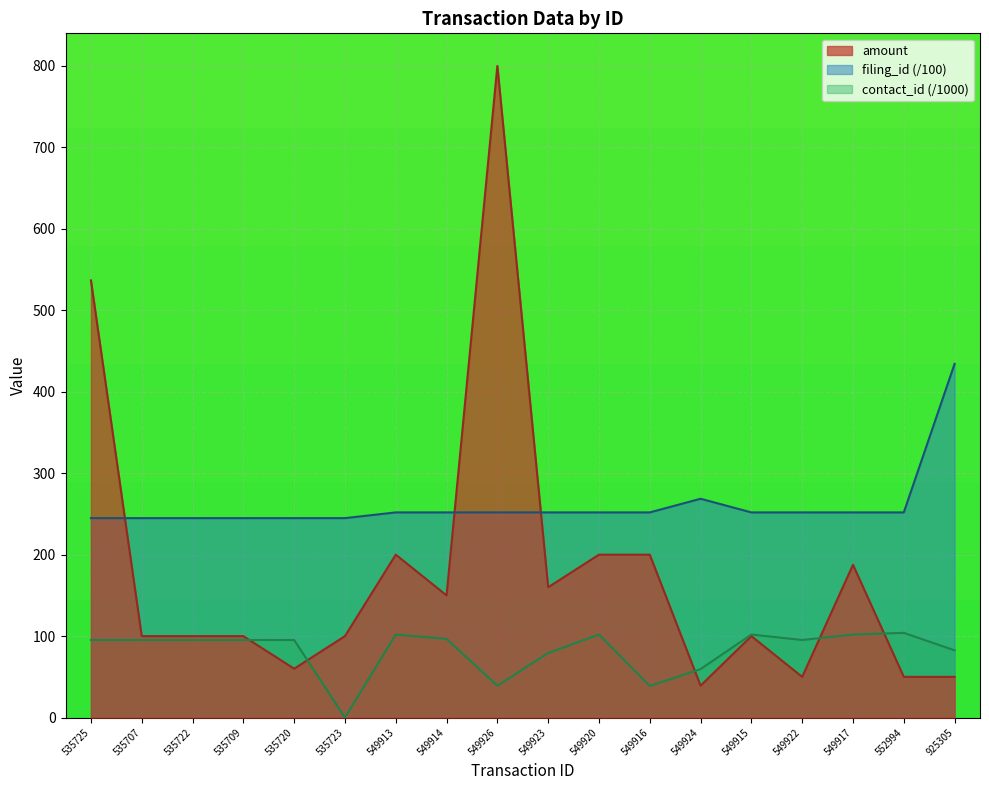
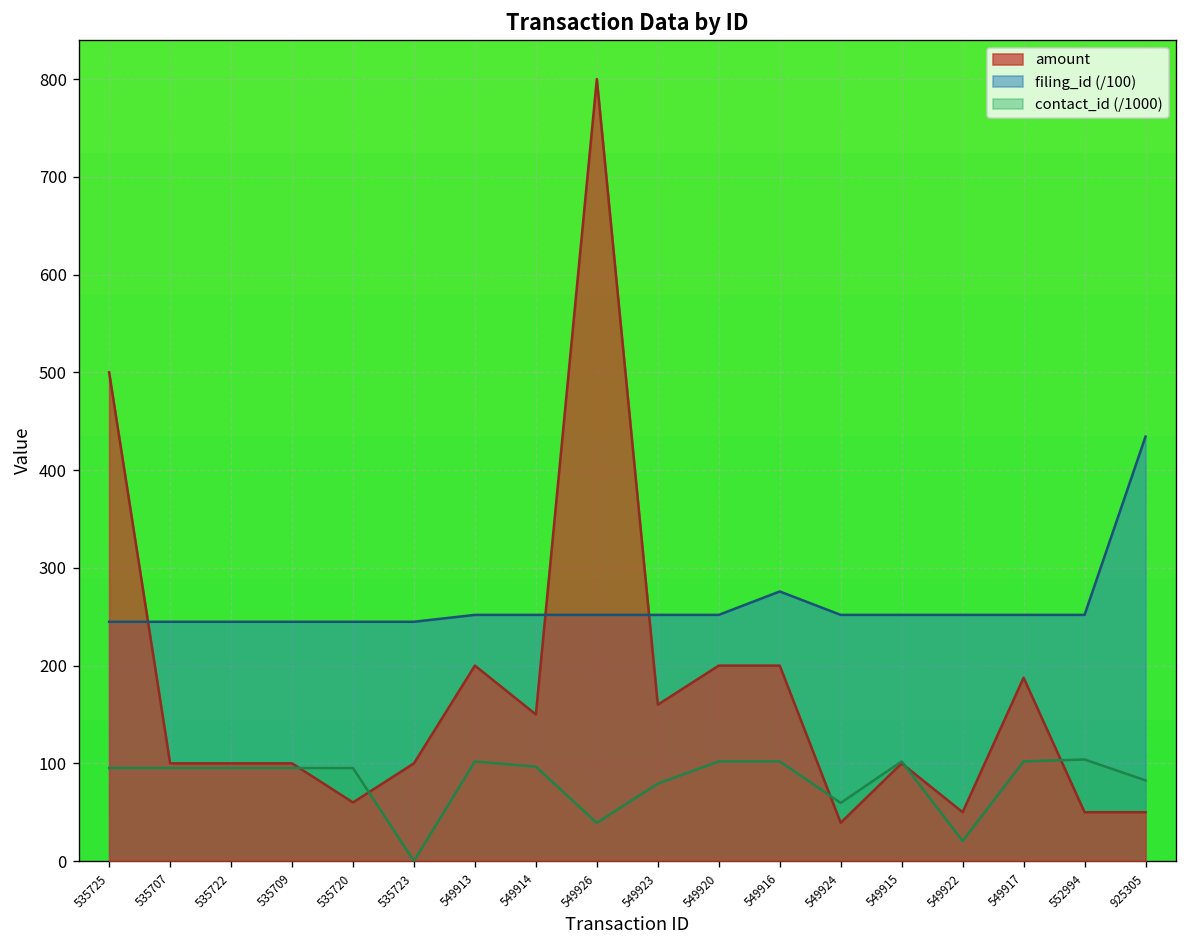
amount, 535725: 540 -> 500
filing_id (/100), 549916: 250 -> 280
contact_id (/1000), 549916: 40 -> 100
filing_id (/100), 549924: 270 -> 250
contact_id (/1000), 549922: 100 -> 20
